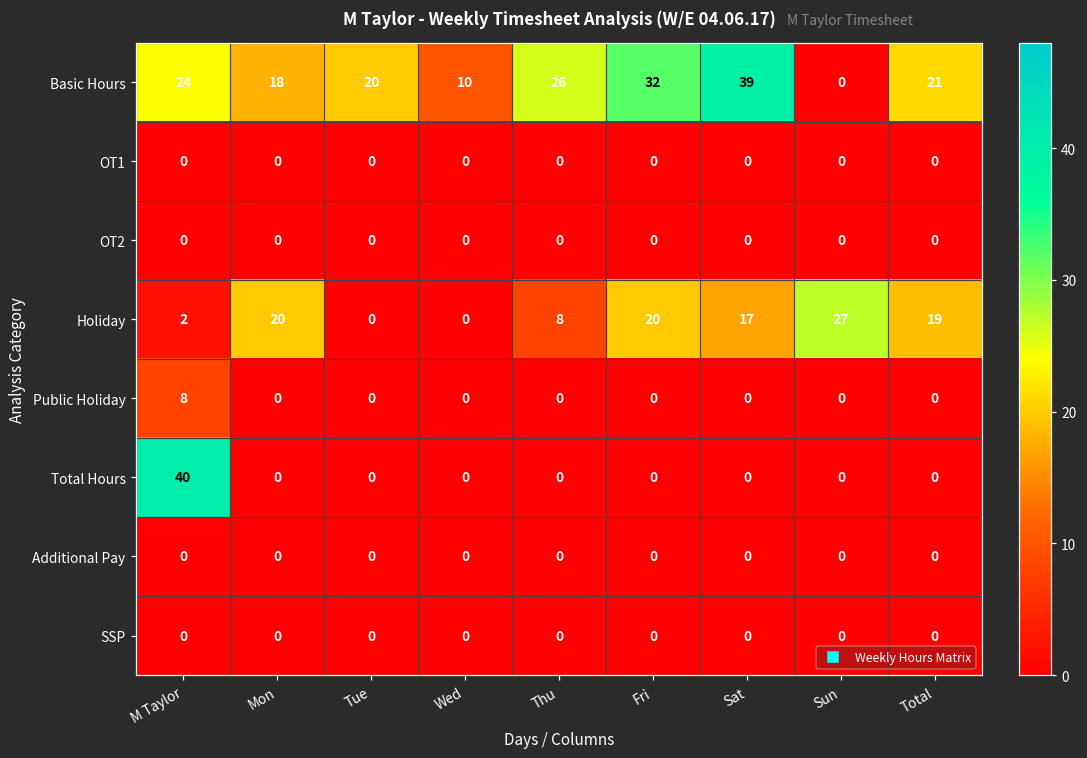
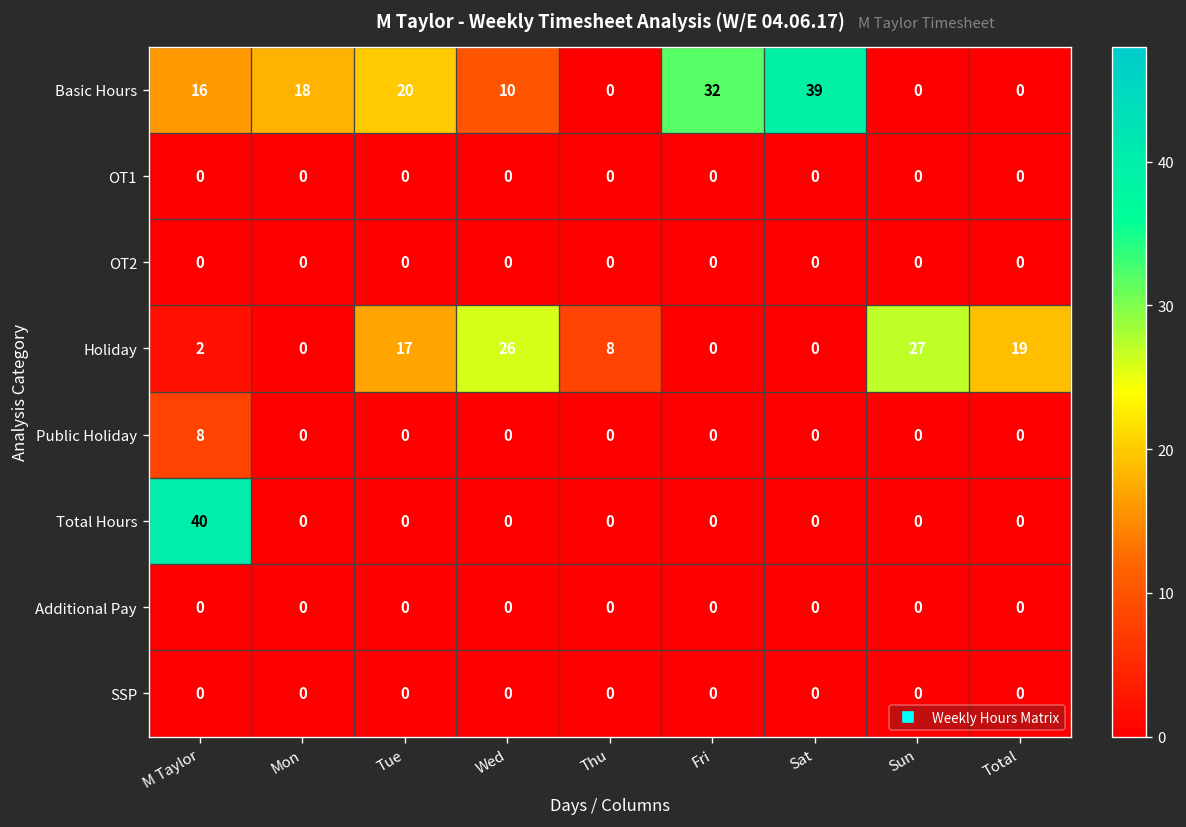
Basic Hours, M Taylor: 24 -> 16
Basic Hours, Thu: 26 -> 0
Basic Hours, Total: 21 -> 0
Holiday, Mon: 20 -> 0
Holiday, Tue: 0 -> 17
Holiday, Wed: 0 -> 26
Holiday, Fri: 20 -> 0
Holiday, Sat: 17 -> 0
